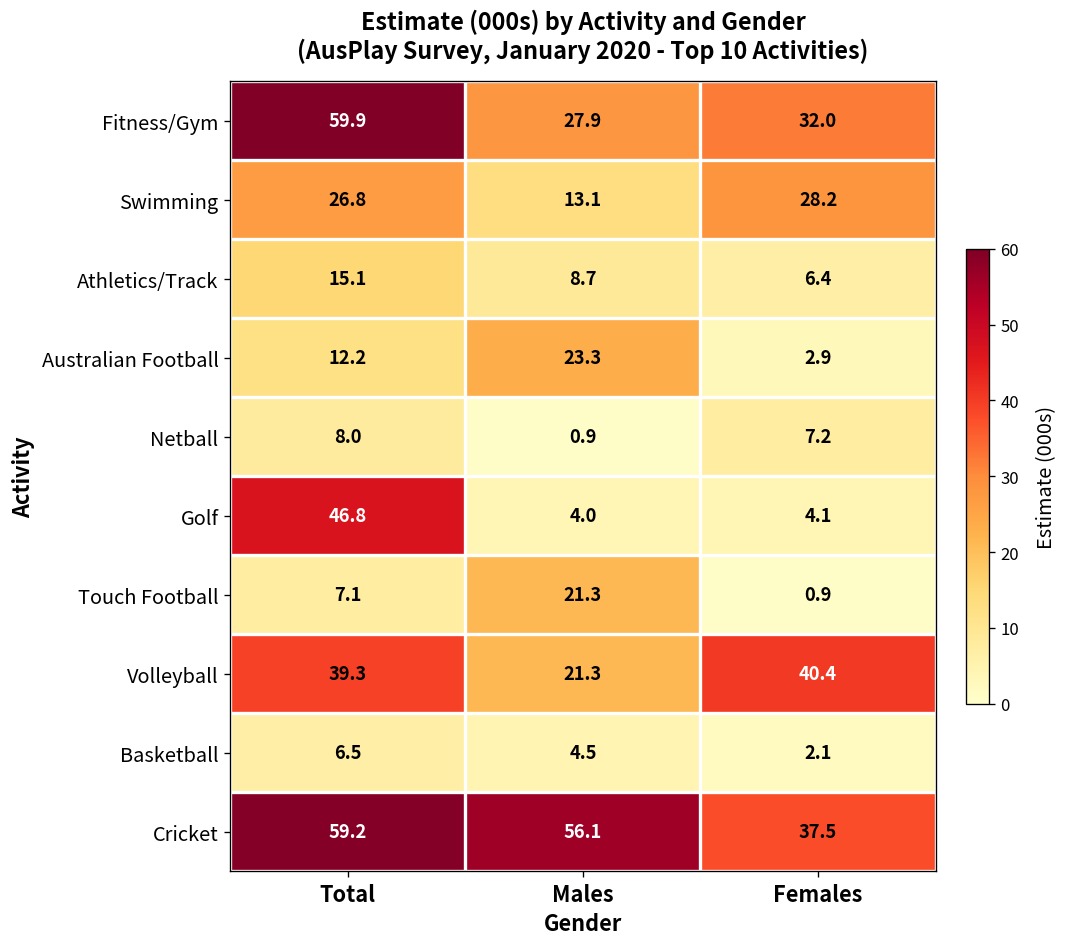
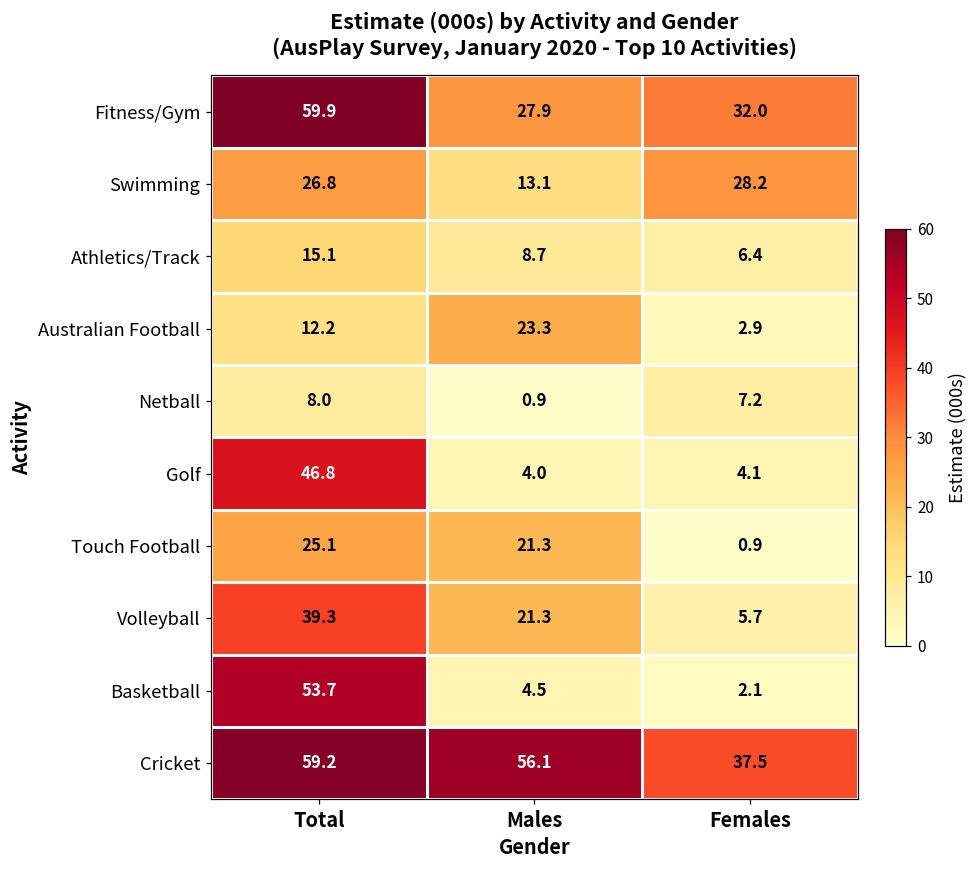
Touch Football, Total: 7.1 -> 25.1
Volleyball, Females: 40.4 -> 5.7
Basketball, Total: 6.5 -> 53.7
